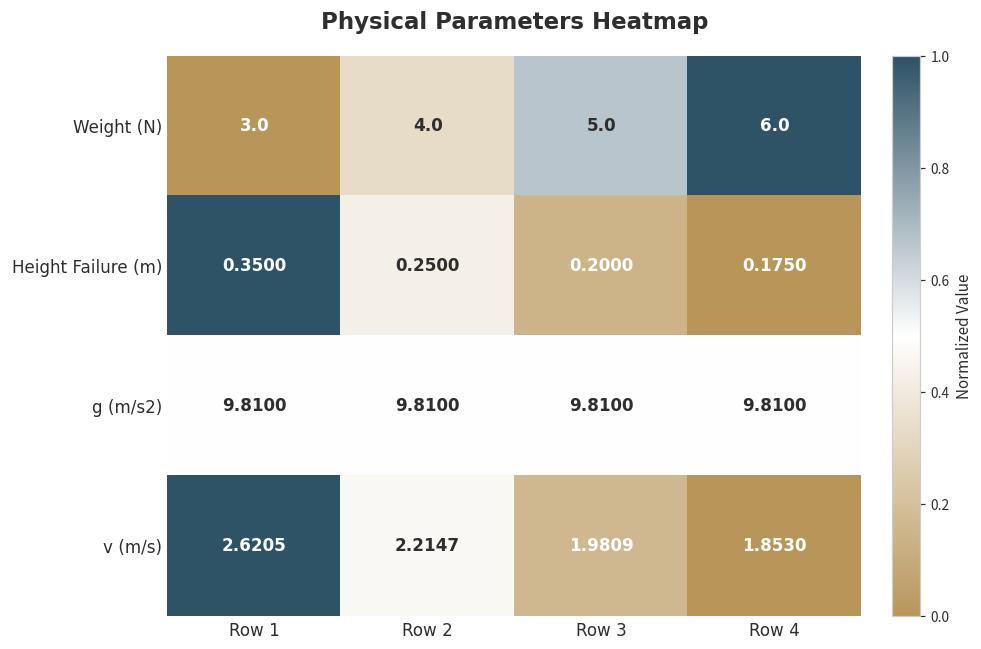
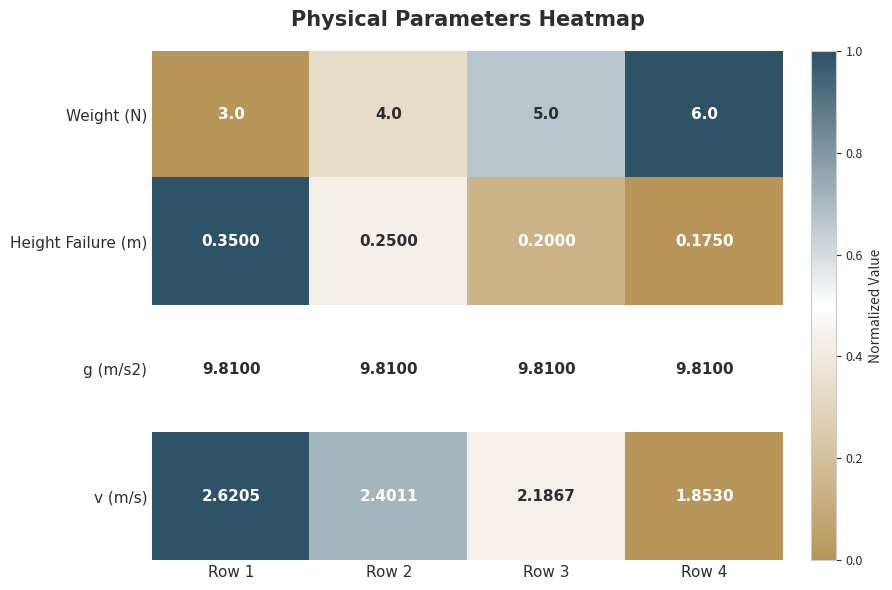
v (m/s), Row 2: 2.2147 -> 2.4011
v (m/s), Row 3: 1.9809 -> 2.1867
